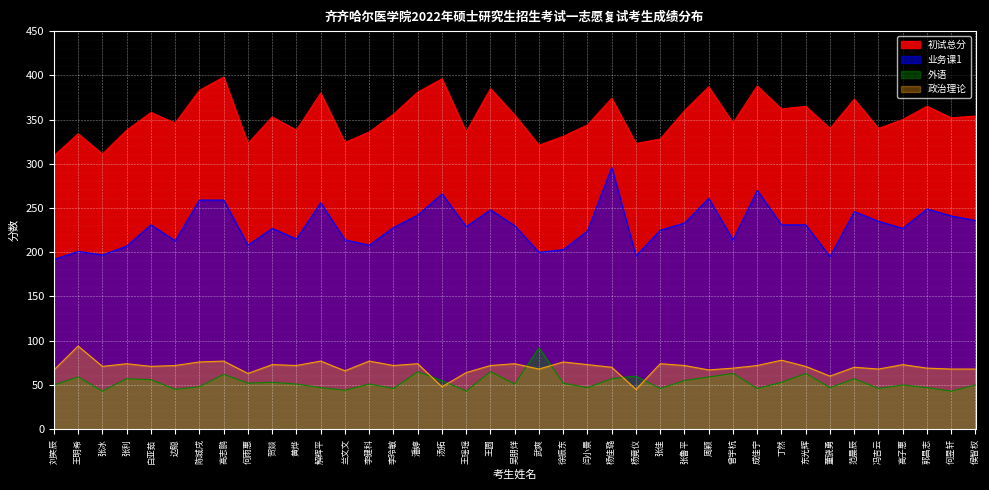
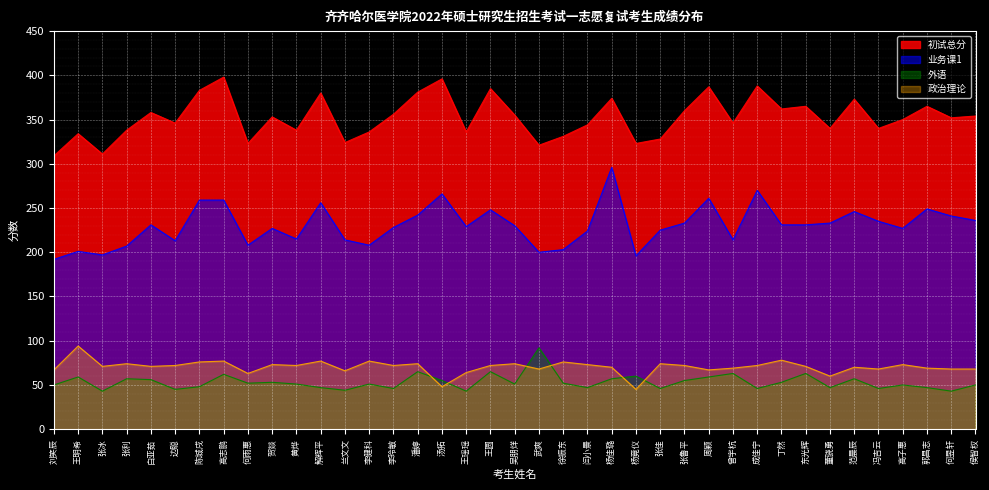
业务课1, 董骁勇: 200 -> 230
